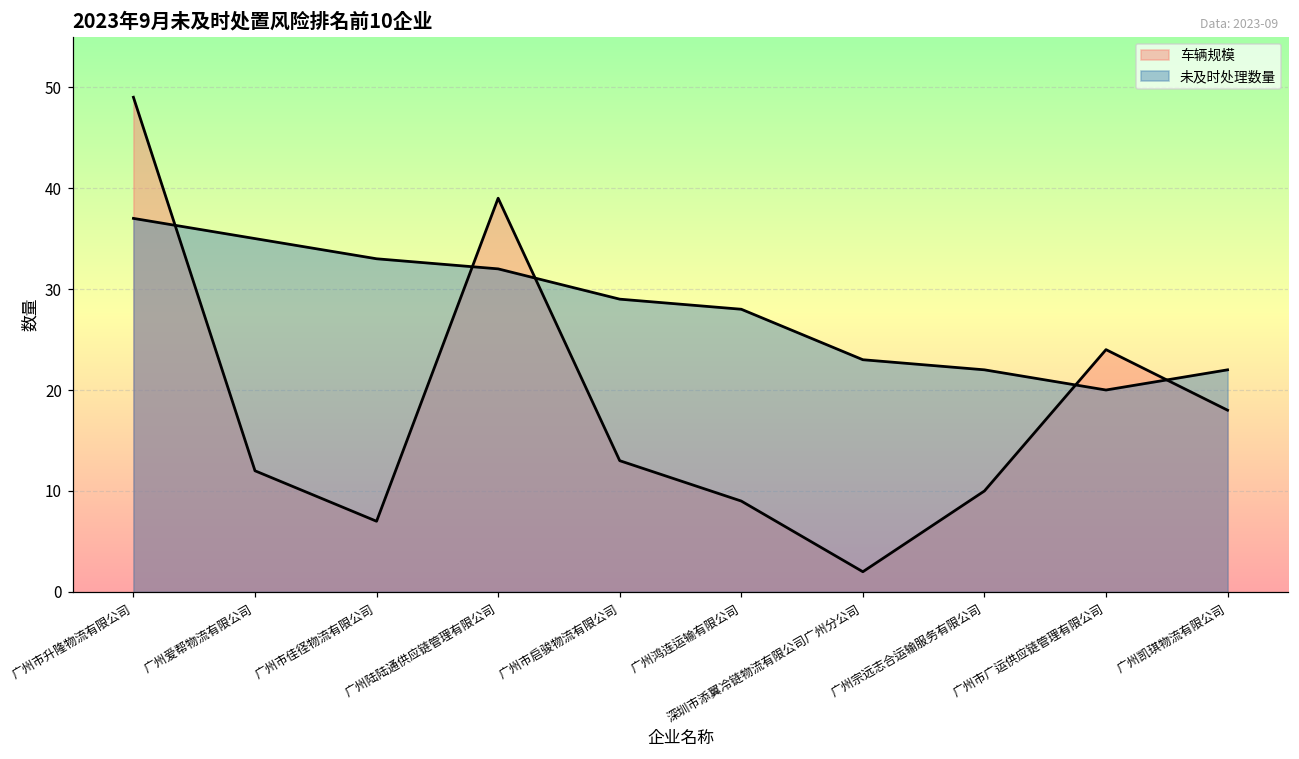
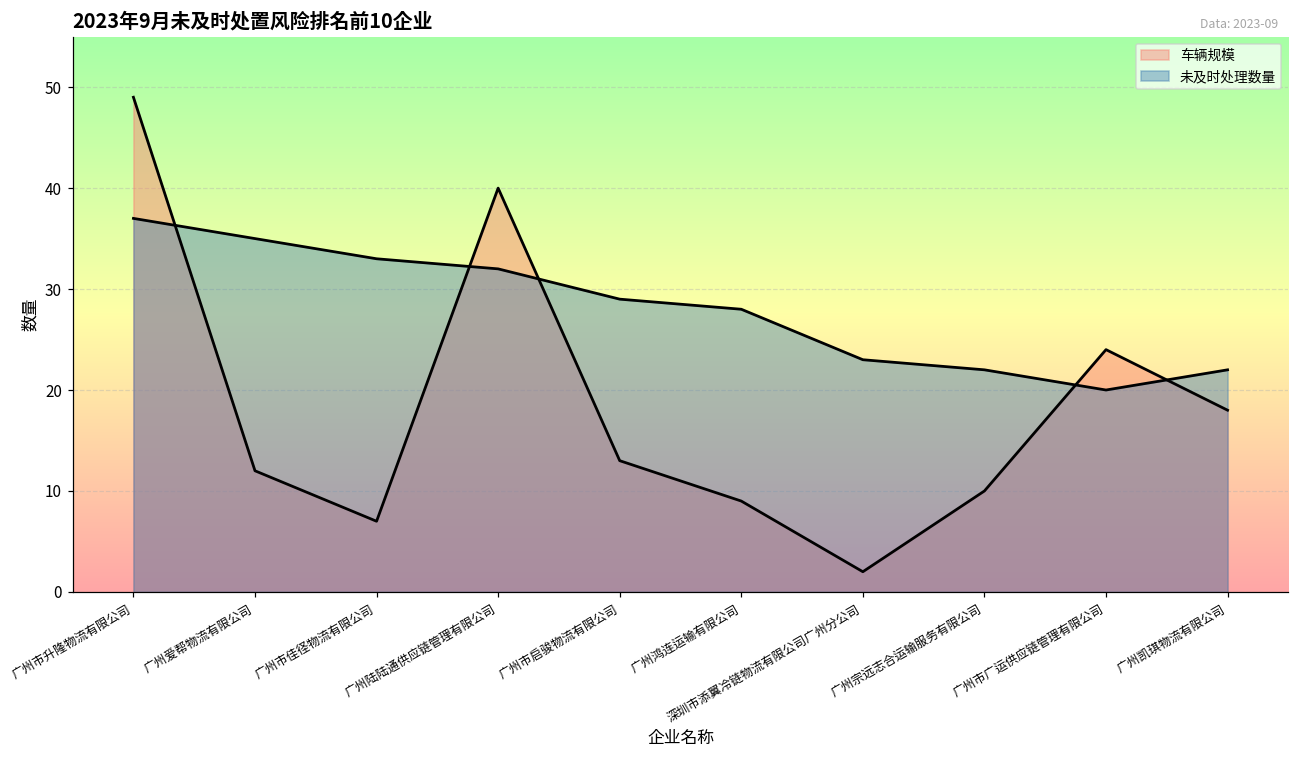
车辆规模, 广州陆陆通供应链管理有限公司: 39 -> 40
